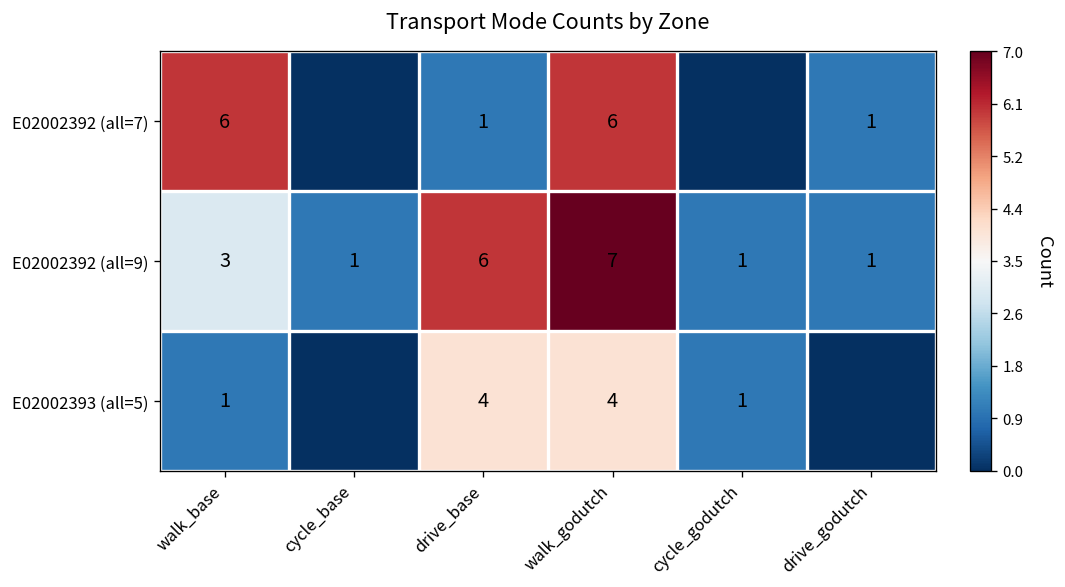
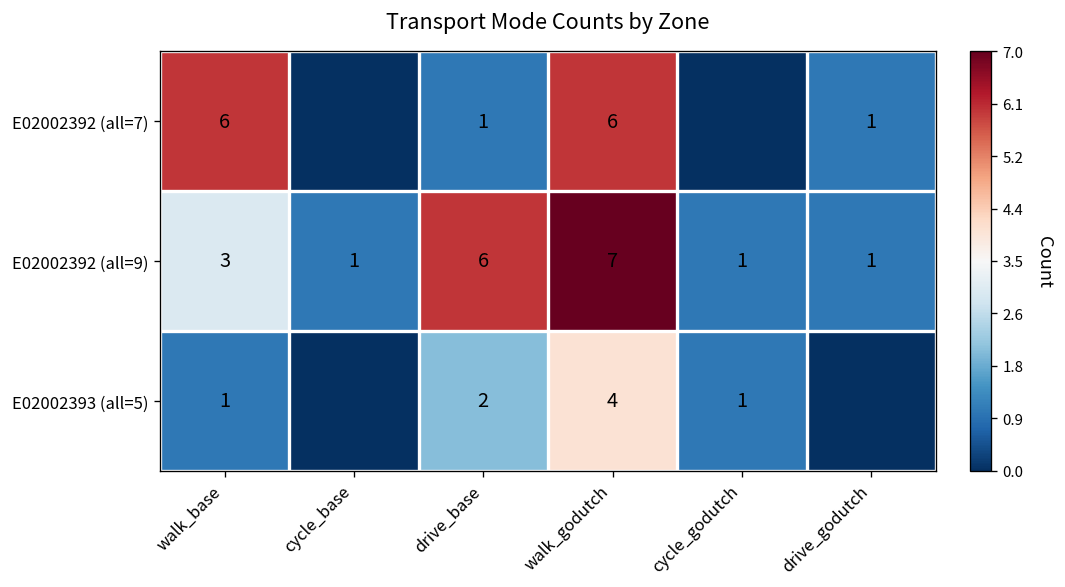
E02002393 (all=5), drive_base: 4 -> 2
